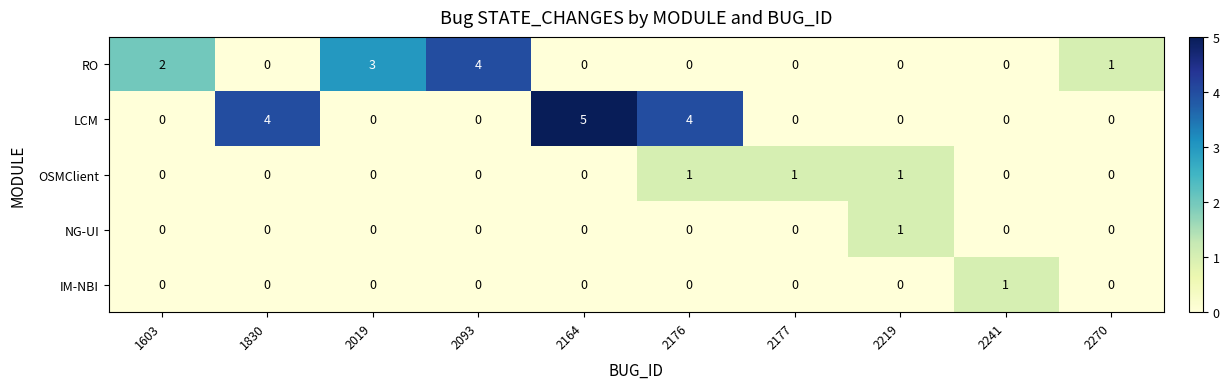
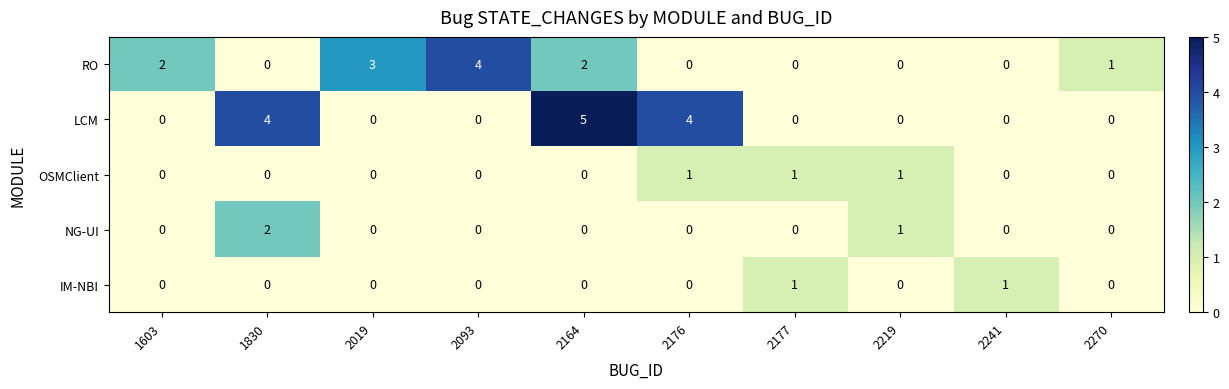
RO, 2164: 0 -> 2
NG-UI, 1830: 0 -> 2
IM-NBI, 2177: 0 -> 1
